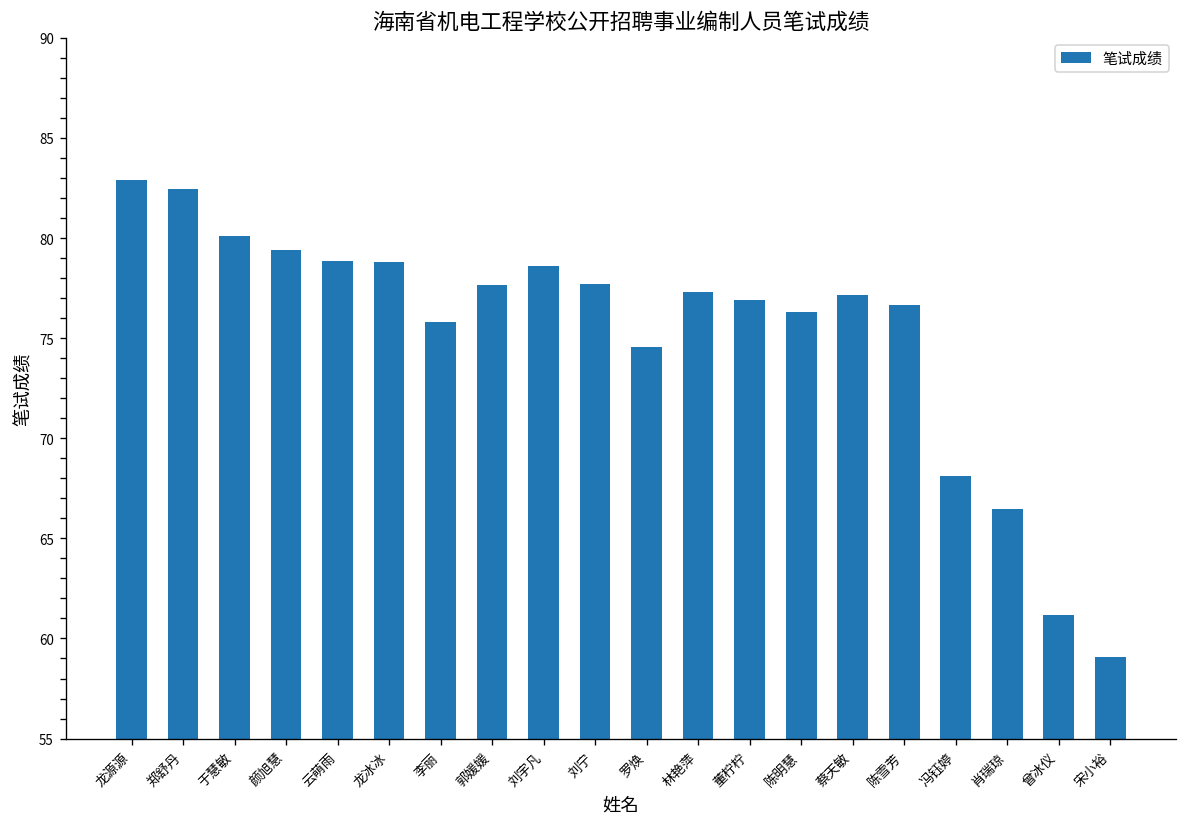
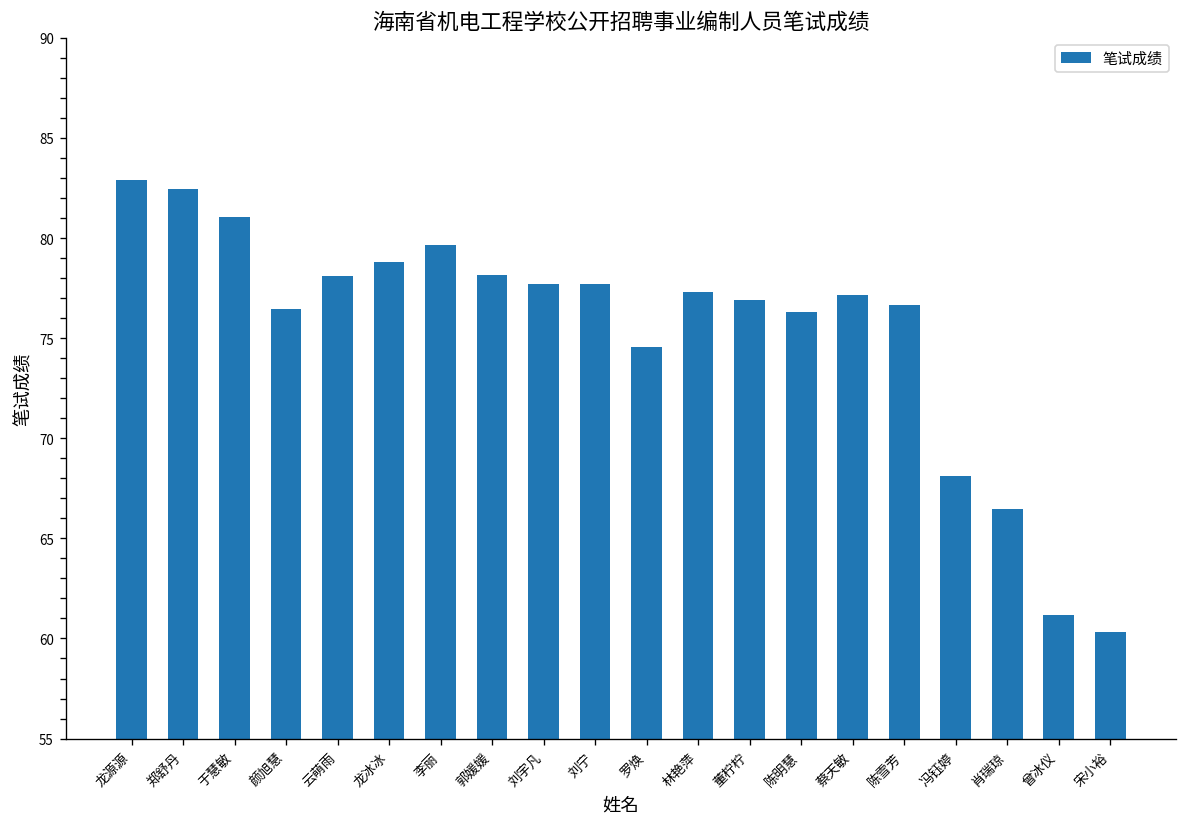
于慧敏: 80.1 -> 81.1
颜旭慧: 79.4 -> 76.5
云萌雨: 78.9 -> 78.1
李丽: 75.8 -> 79.7
郭媛媛: 77.7 -> 78.2
刘宇凡: 78.6 -> 77.7
宋小裕: 59.1 -> 60.3
